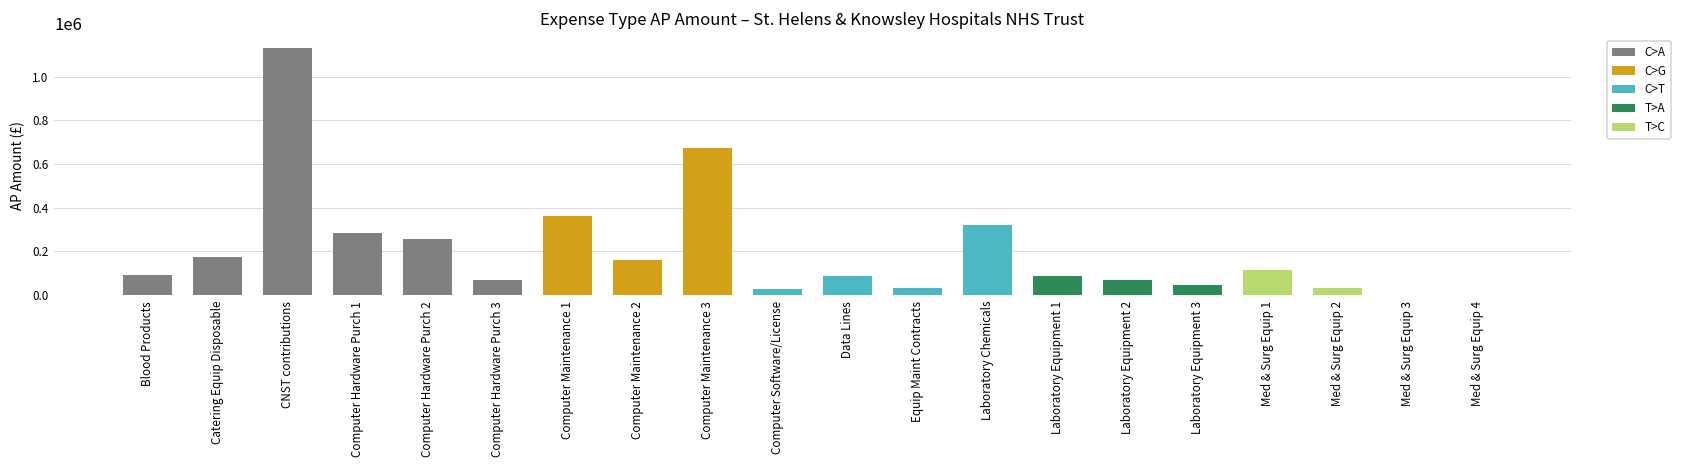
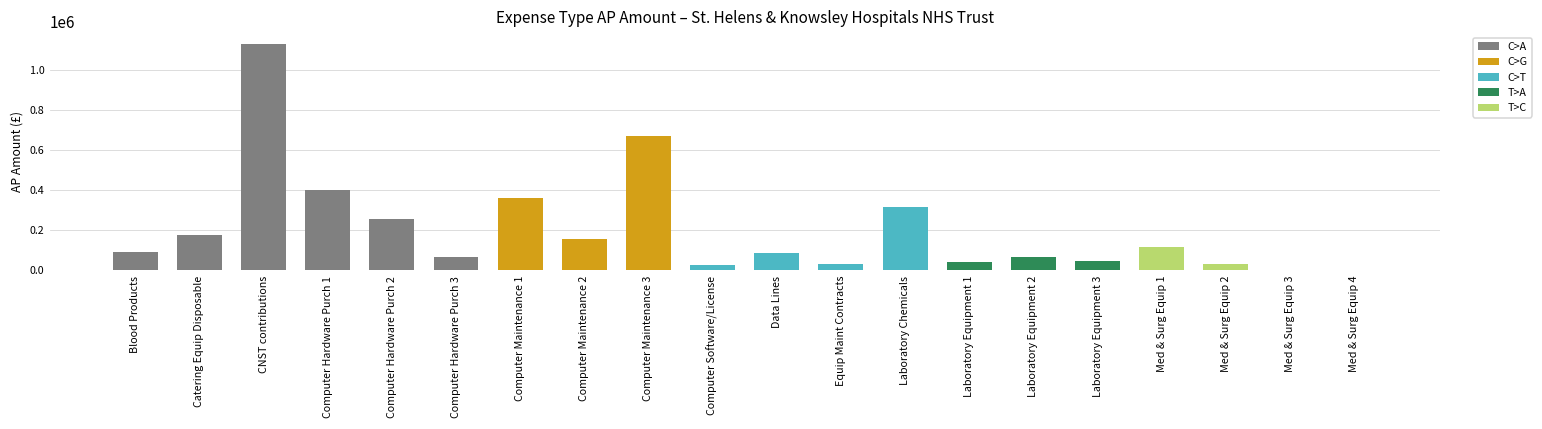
Computer Hardware Purch 1: 280000 -> 400000
Laboratory Equipment 1: 90000 -> 40000
